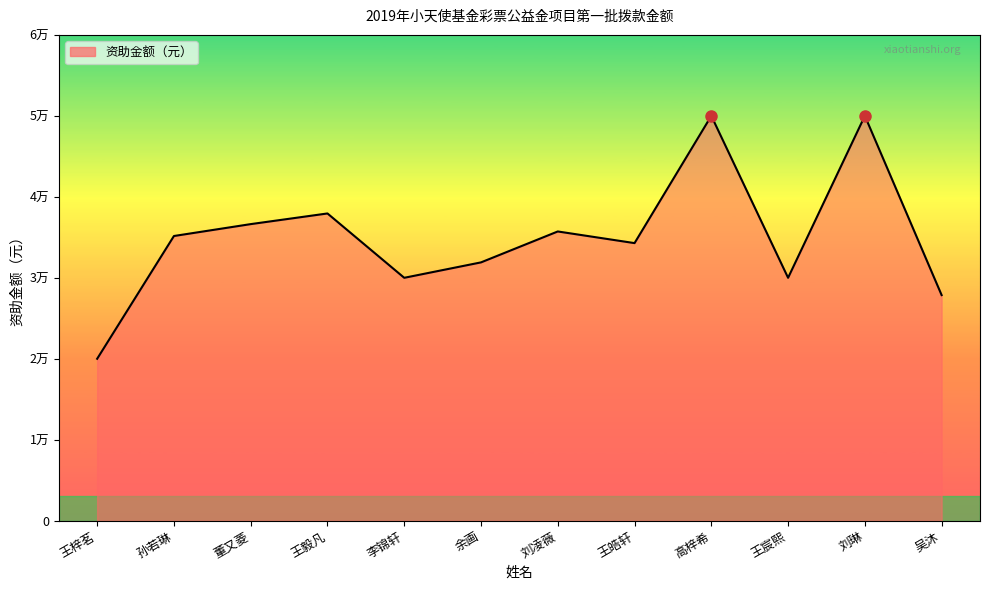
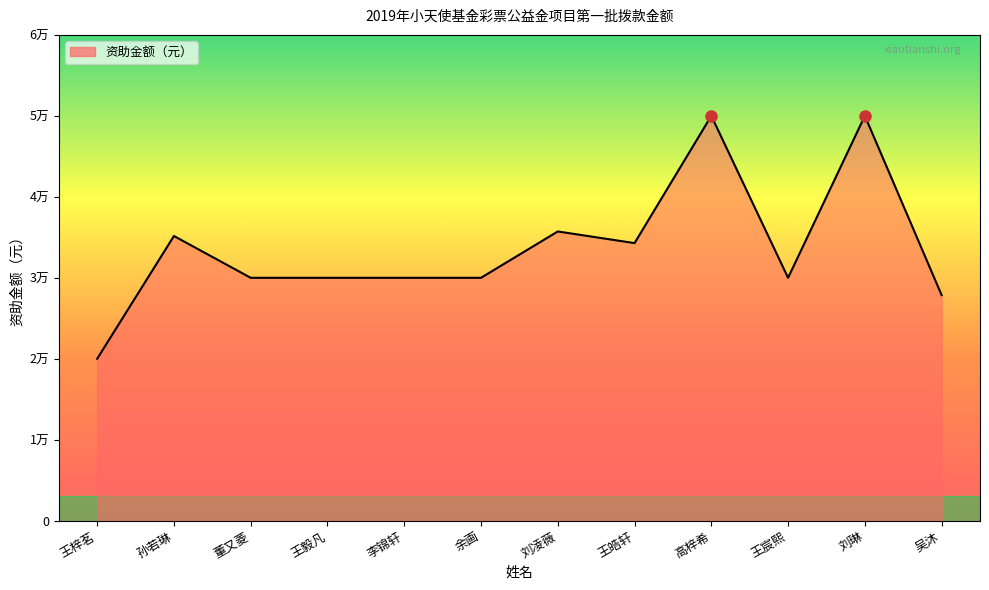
资助金额（元）, 董又菱: 3.7万 -> 3.0万
资助金额（元）, 王毅凡: 3.8万 -> 3.0万
资助金额（元）, 余画: 3.2万 -> 3.0万
